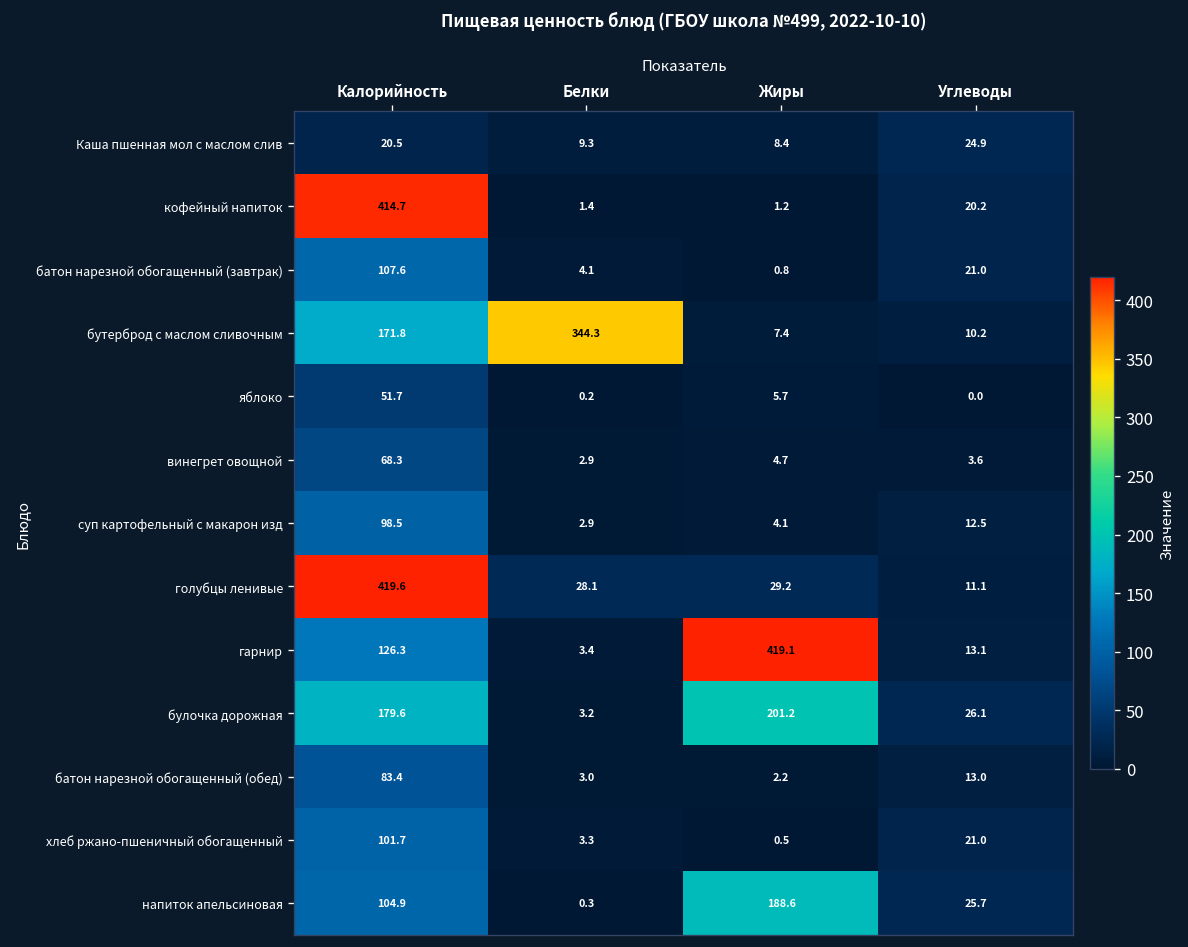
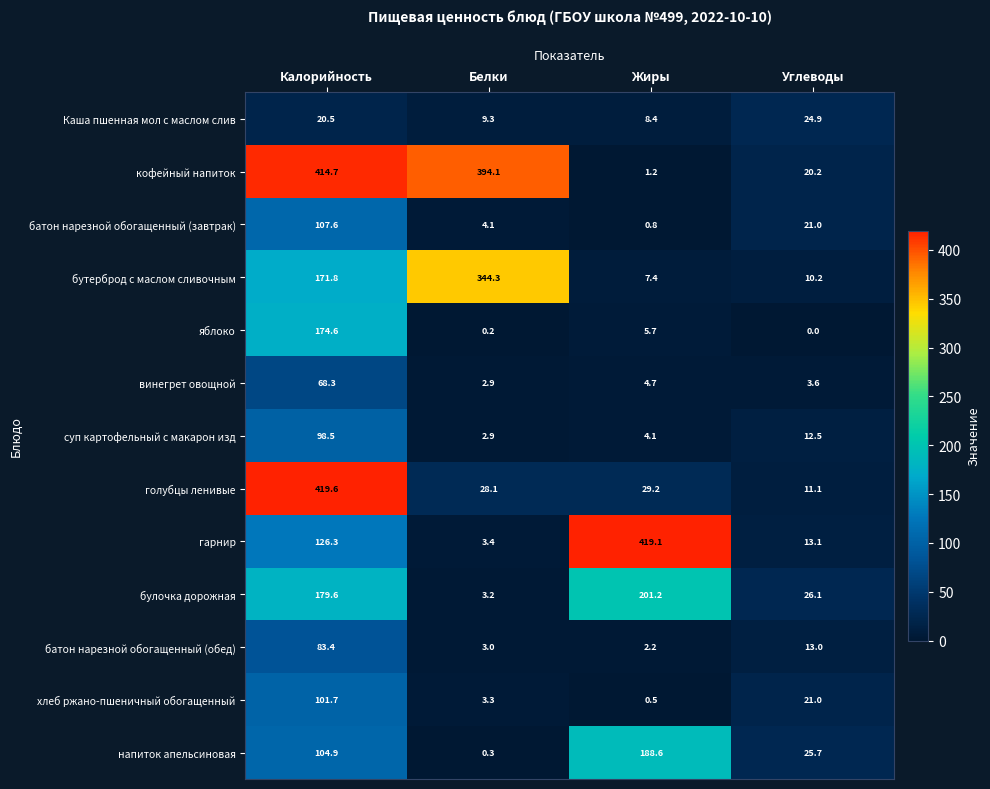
кофейный напиток, Белки: 1.4 -> 394.1
яблоко, Калорийность: 51.7 -> 174.6
